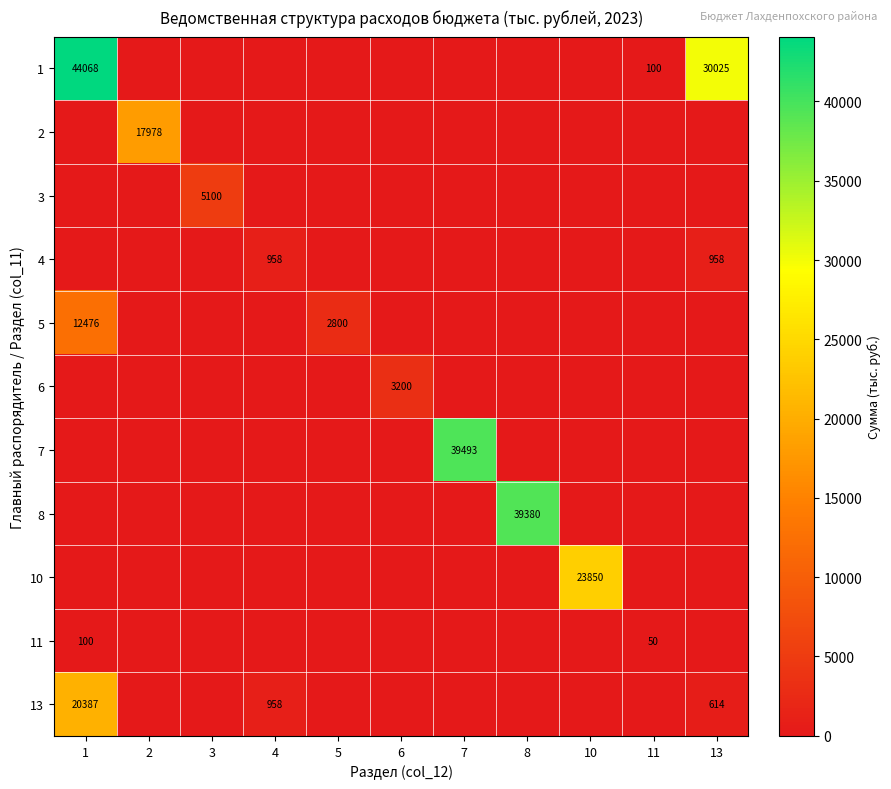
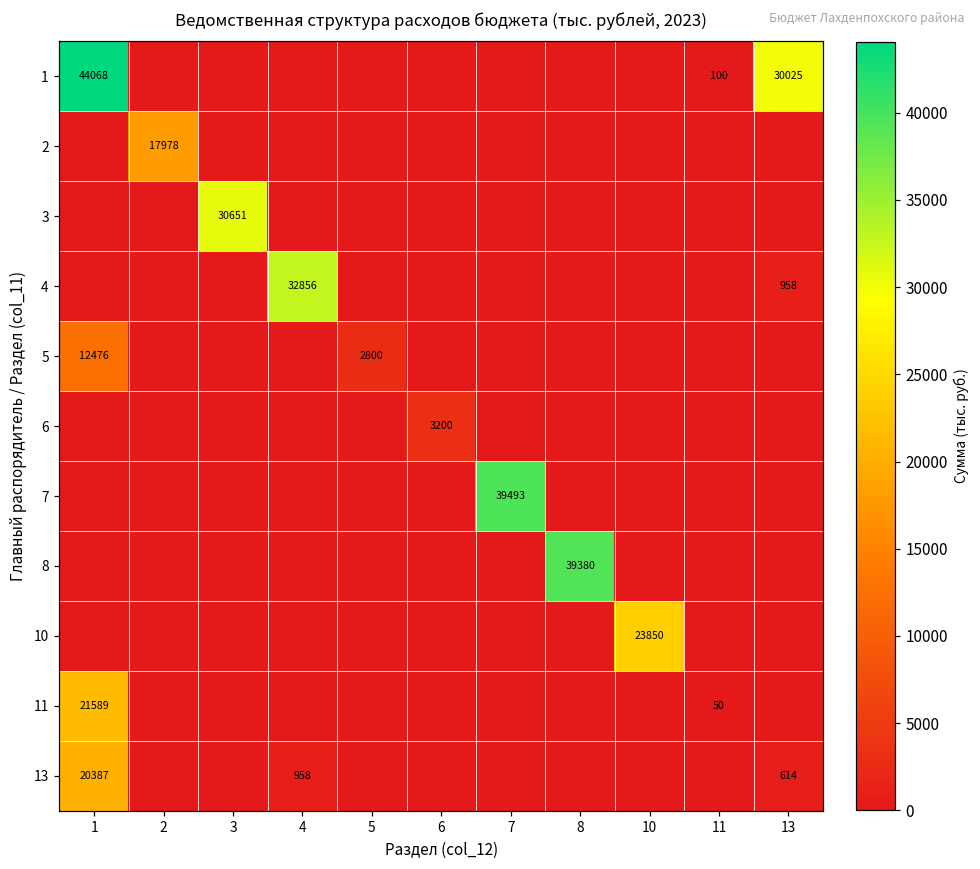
3, 3: 5100 -> 30651
4, 4: 958 -> 32856
11, 1: 100 -> 21589
